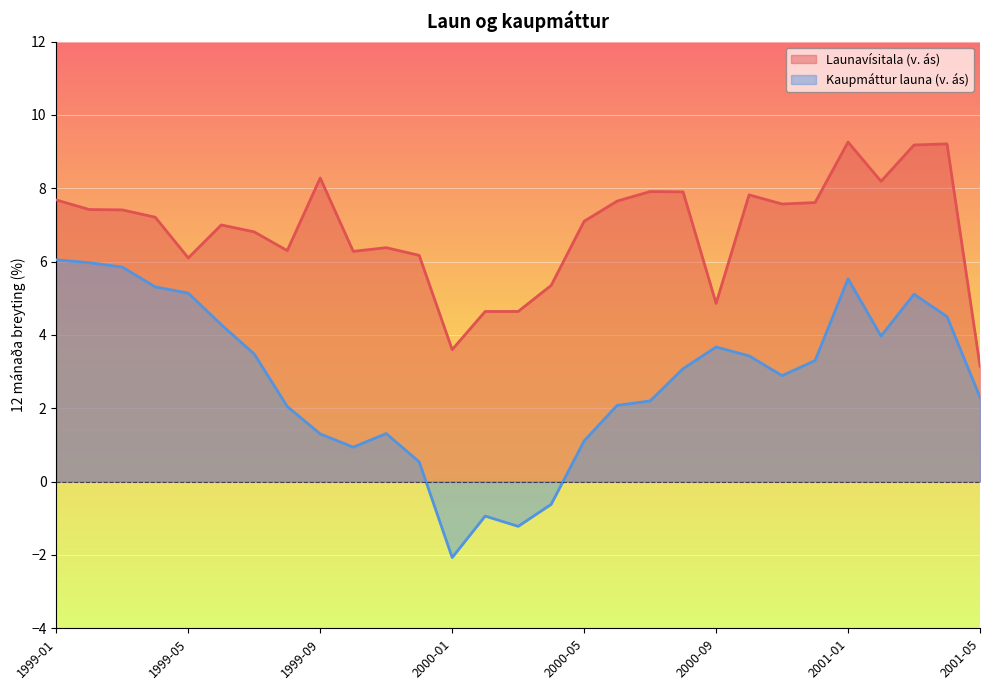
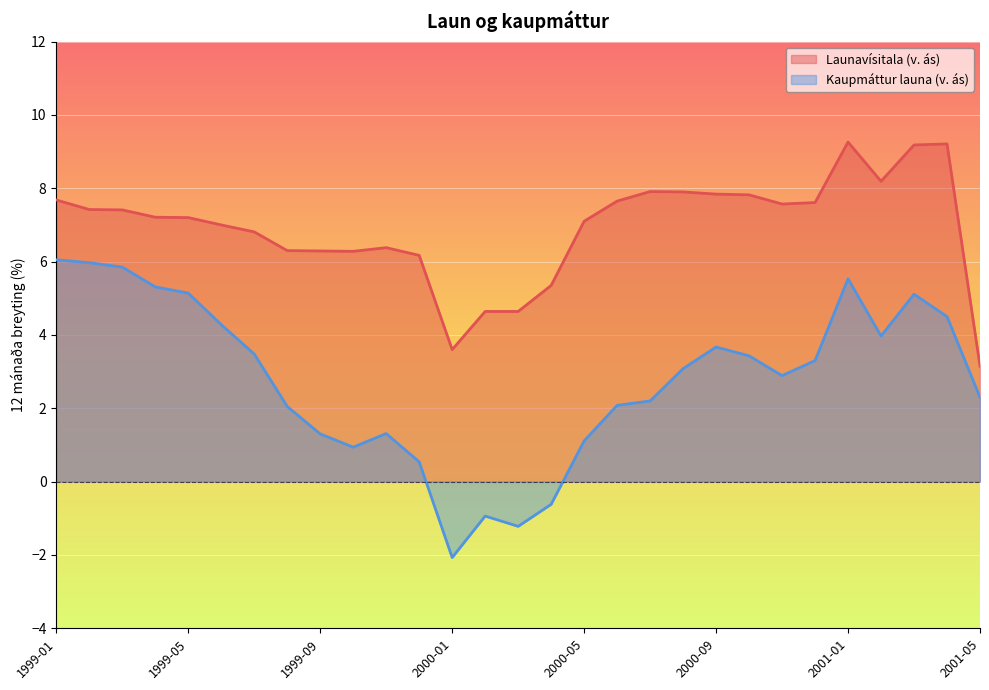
Launavísitala (v. ás), 1999-05: 6.1 -> 7.2
Launavísitala (v. ás), 1999-09: 8.3 -> 6.3
Launavísitala (v. ás), 2000-09: 4.9 -> 7.8
